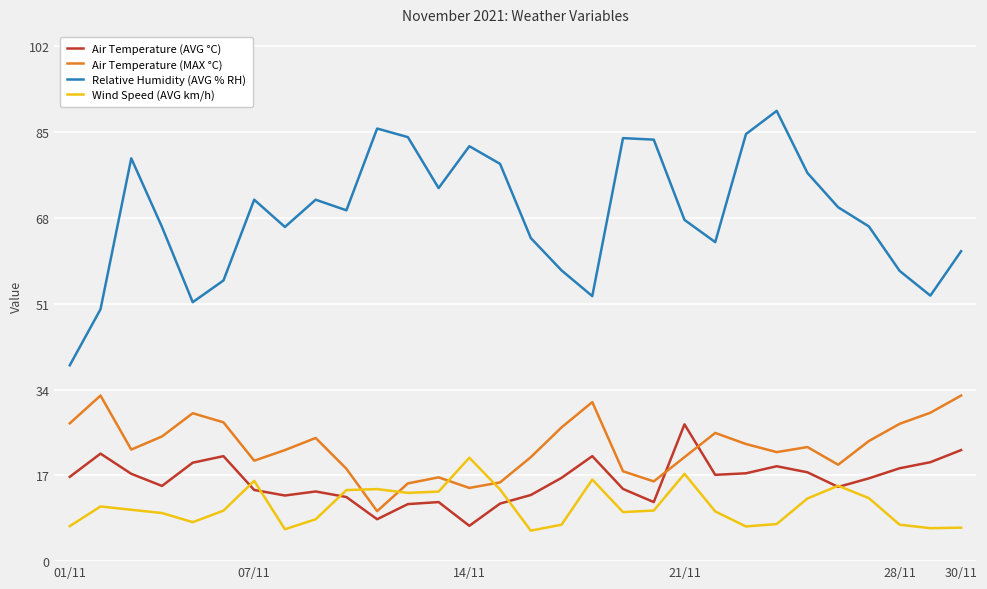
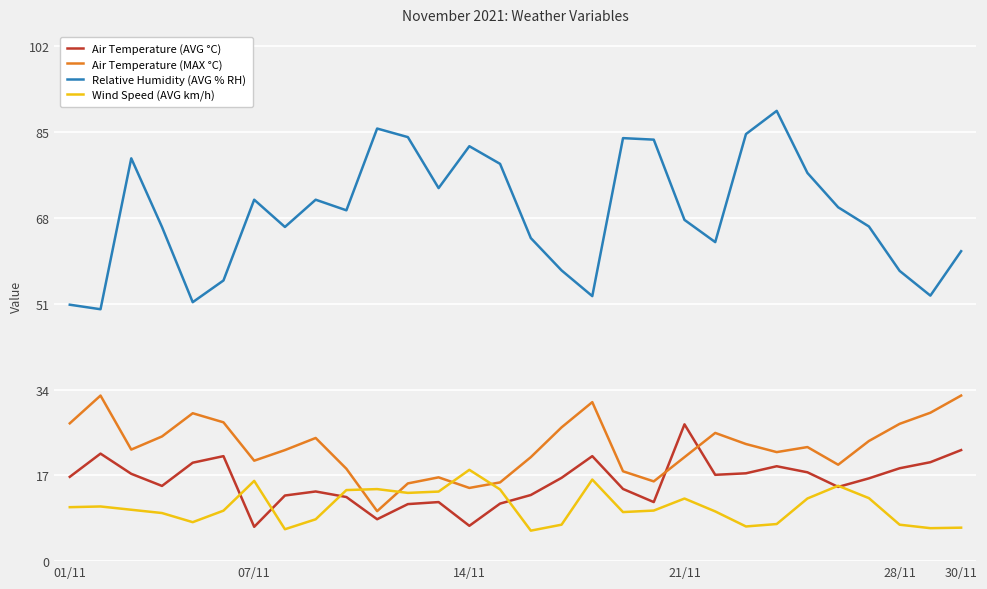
Relative Humidity (AVG % RH), 01/11: 39 -> 51
Wind Speed (AVG km/h), 01/11: 7 -> 11
Air Temperature (AVG °C), 07/11: 14 -> 7
Wind Speed (AVG km/h), 14/11: 20 -> 18
Wind Speed (AVG km/h), 21/11: 17 -> 12
